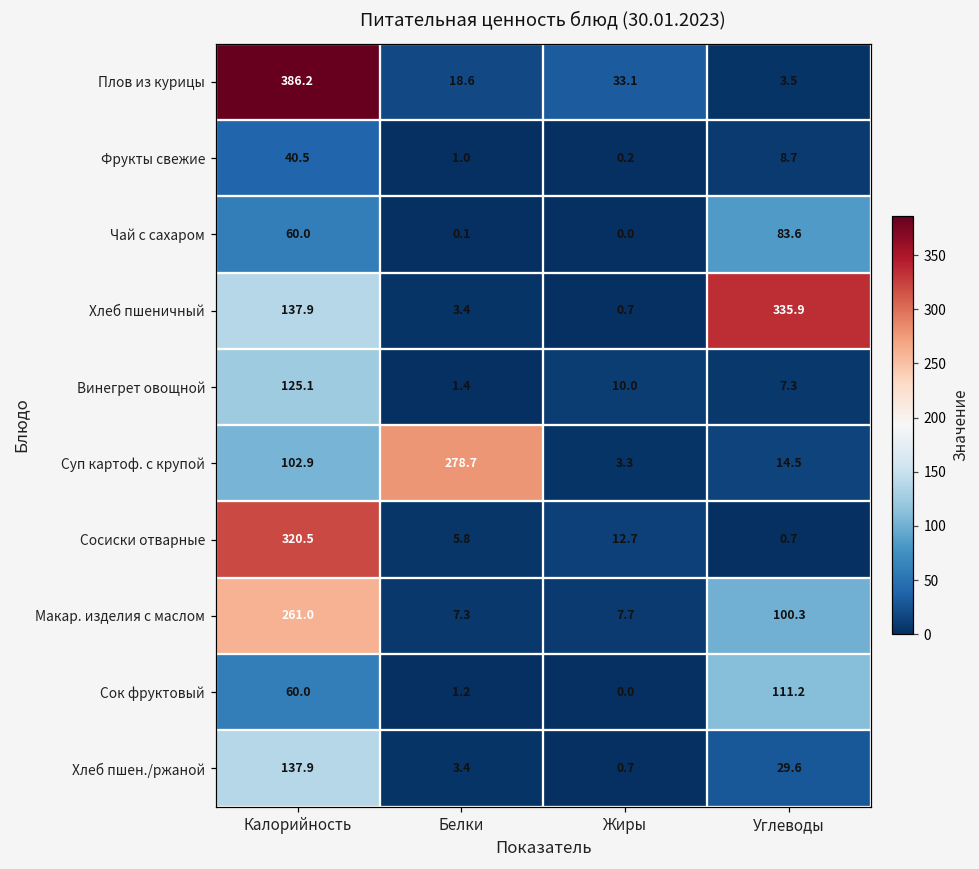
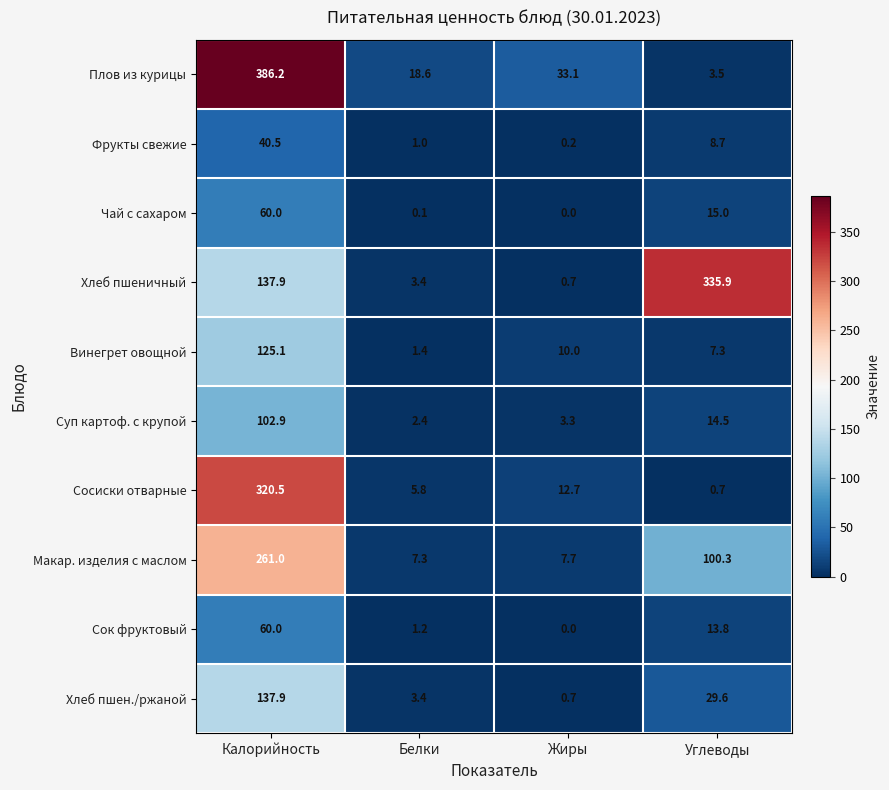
Чай с сахаром, Углеводы: 83.6 -> 15.0
Суп картоф. с крупой, Белки: 278.7 -> 2.4
Сок фруктовый, Углеводы: 111.2 -> 13.8
